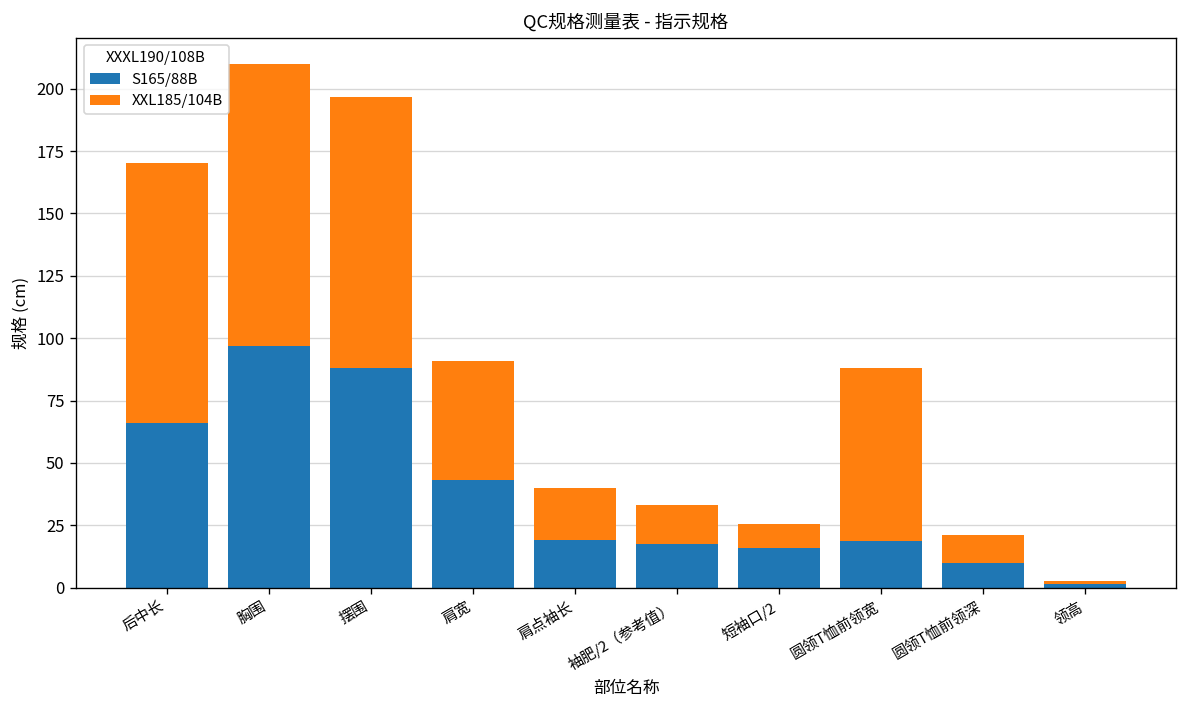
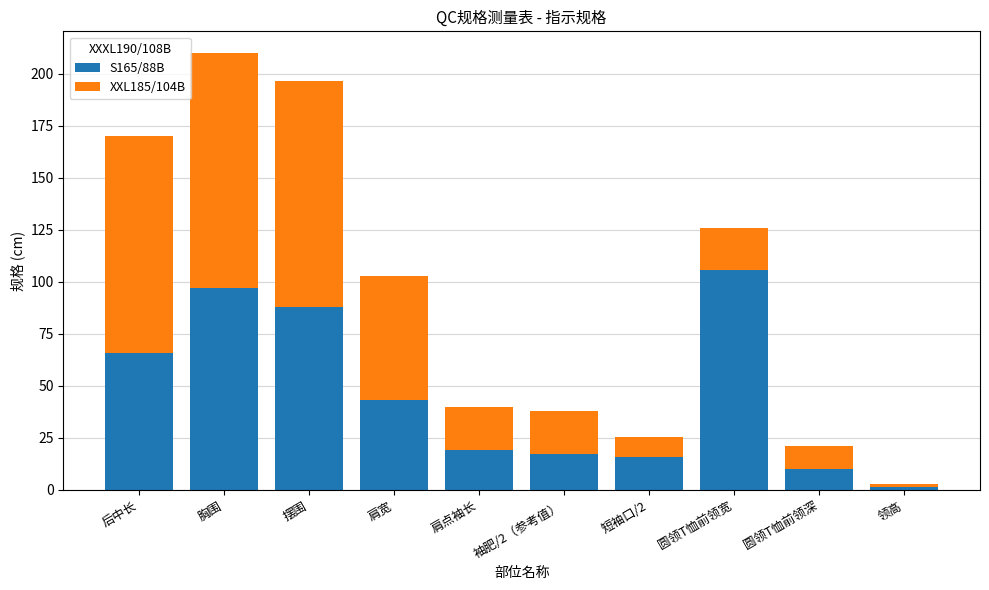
XXL185/104B, 肩宽: 48 -> 60
XXL185/104B, 袖肥/2（参考值）: 16 -> 21
S165/88B, 圆领T恤前领宽: 19 -> 106
XXL185/104B, 圆领T恤前领宽: 70 -> 20
